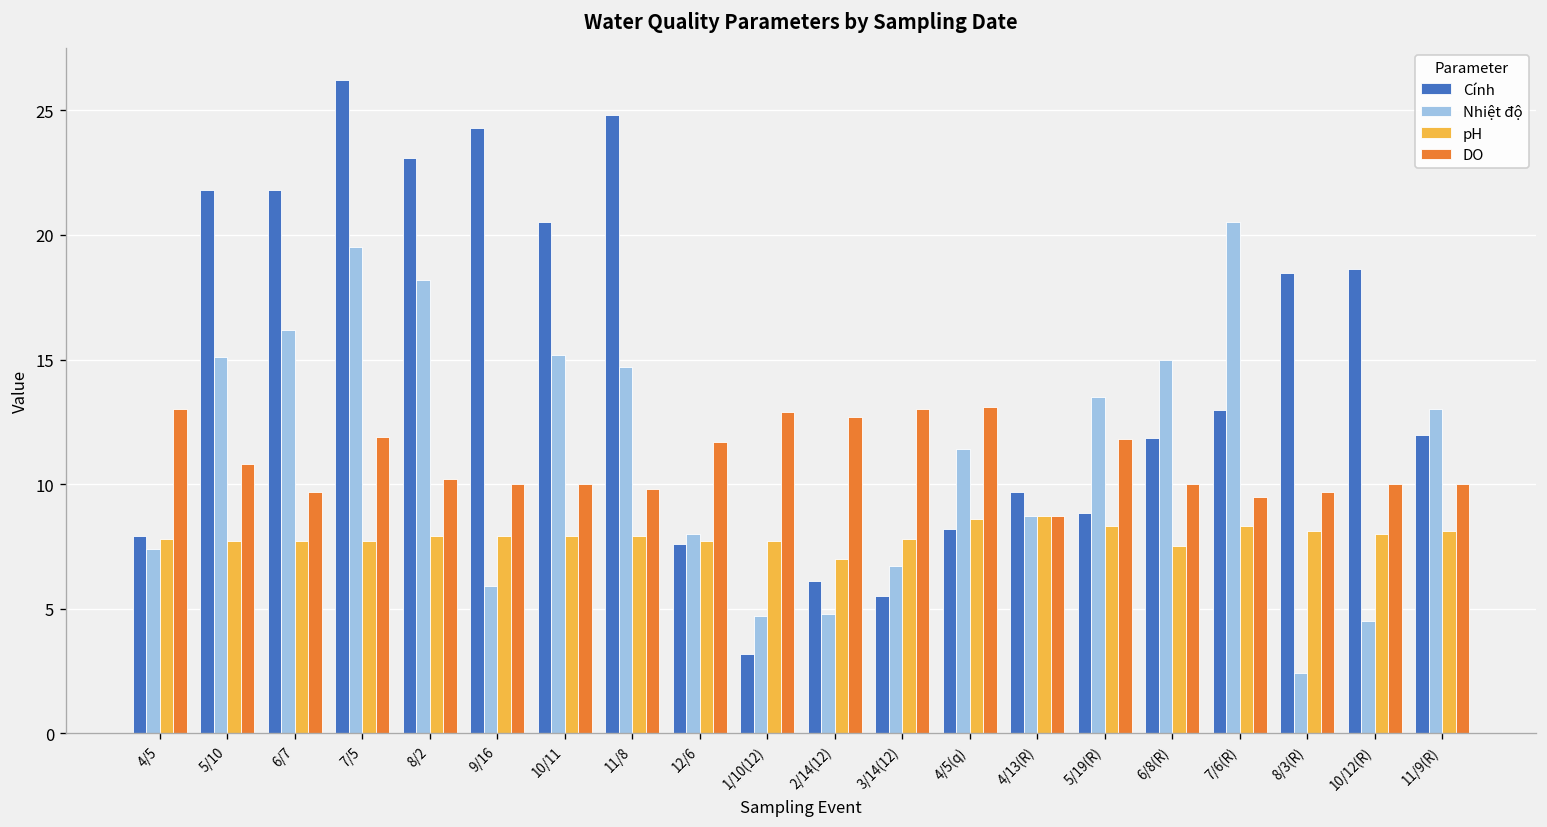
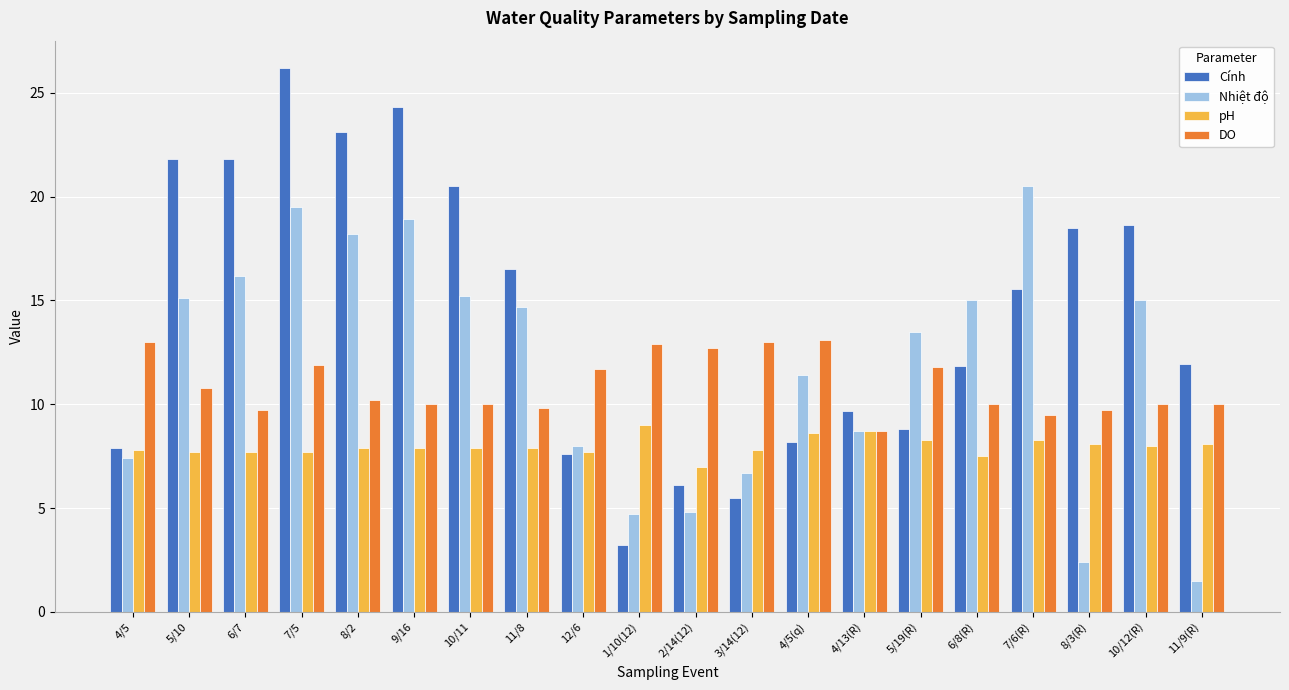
Nhiệt độ, 9/16: 5.9 -> 18.9
Cính, 11/8: 24.8 -> 16.5
pH, 1/10(12): 7.7 -> 9.0
Cính, 7/6(R): 13.0 -> 15.6
Nhiệt độ, 10/12(R): 4.5 -> 15.0
Nhiệt độ, 11/9(R): 13.0 -> 1.5
